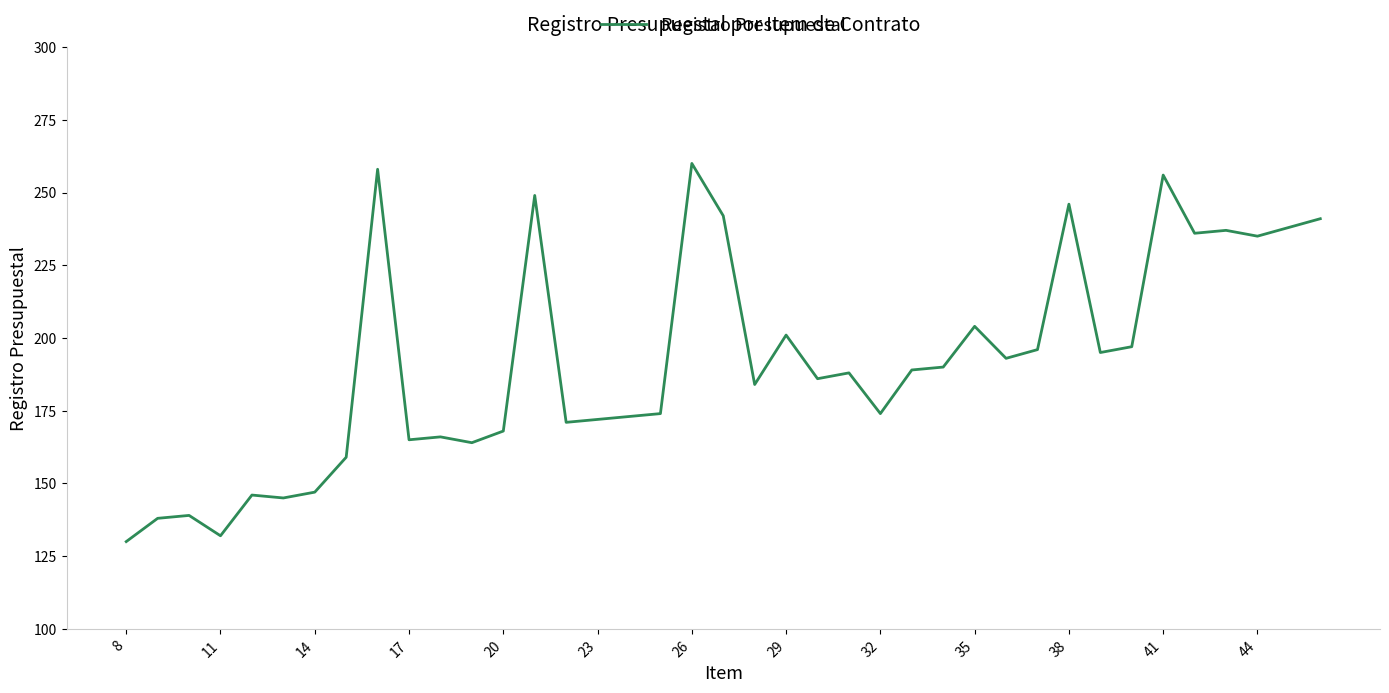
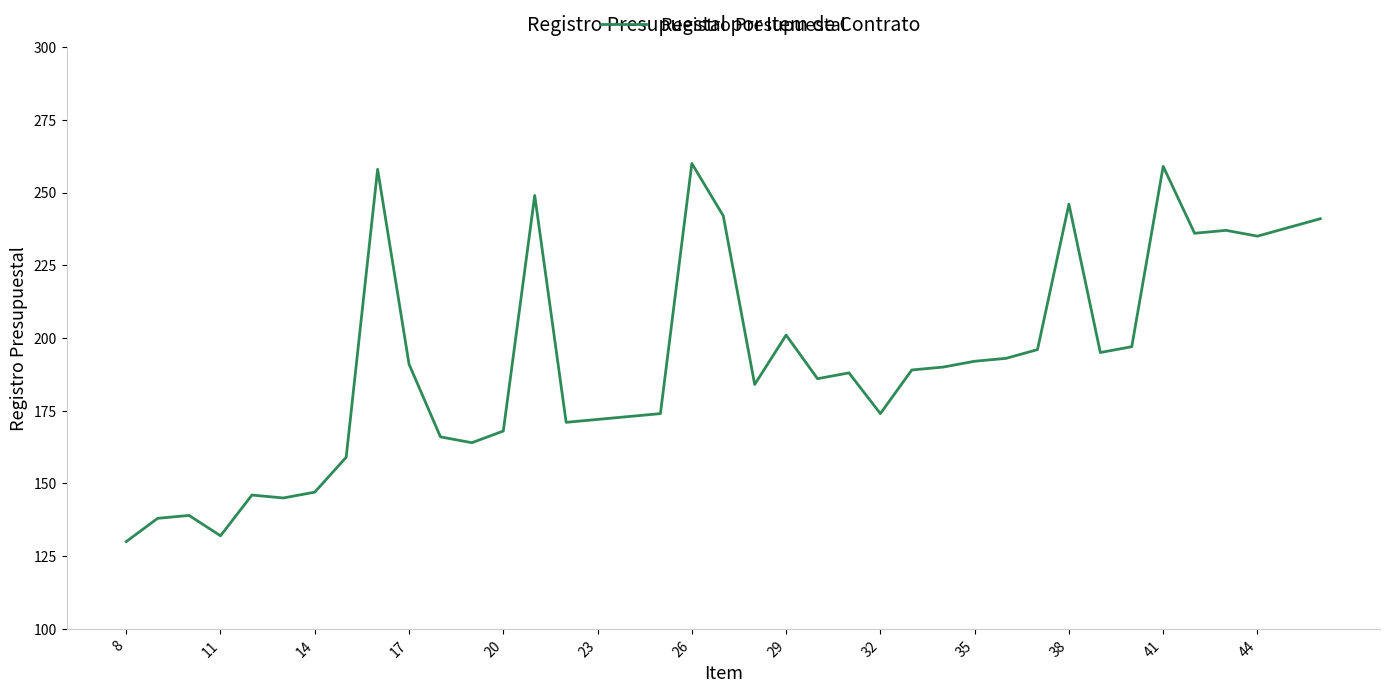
17: 165 -> 191
35: 204 -> 192
41: 256 -> 259
